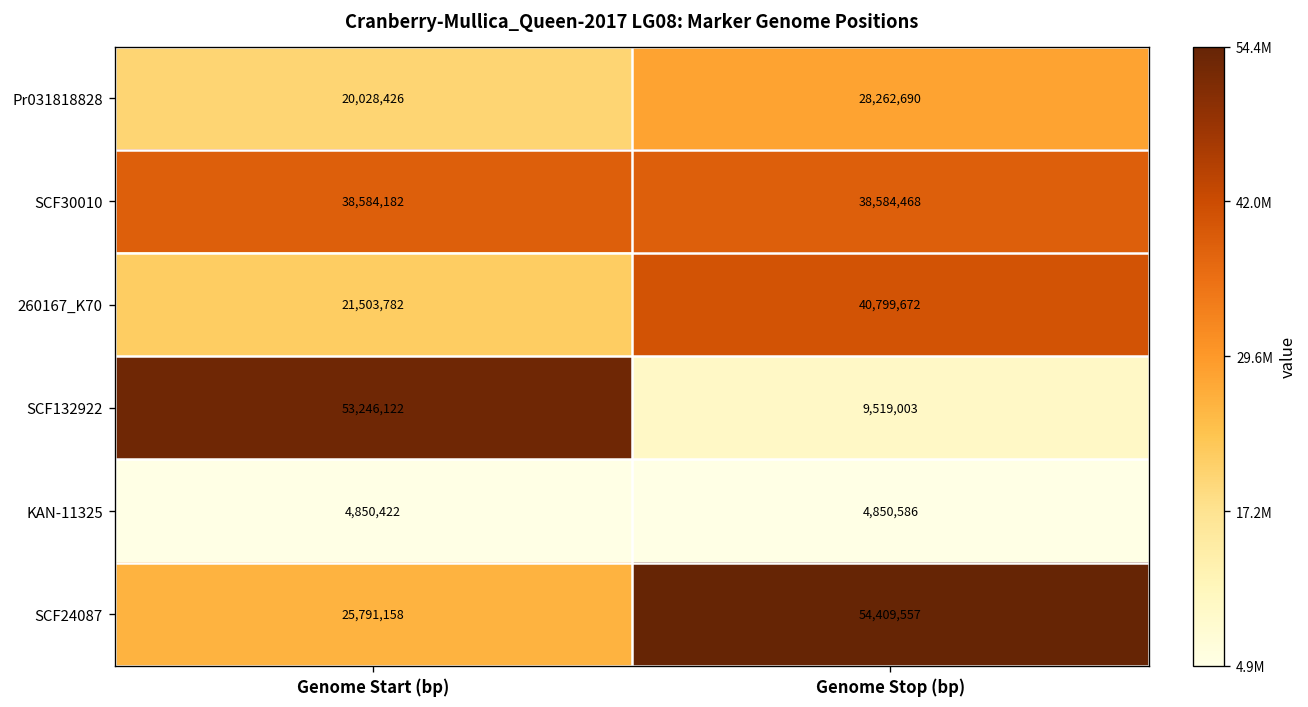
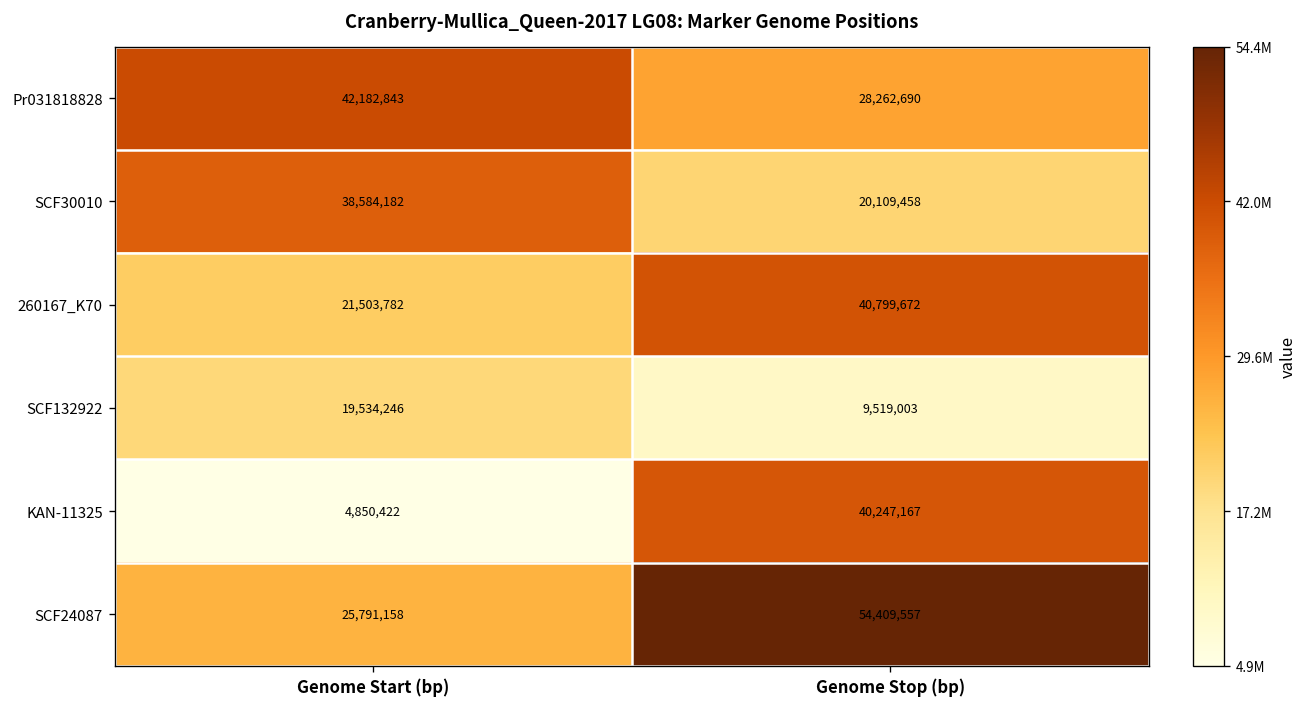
Pr031818828, Genome Start (bp): 20,028,426 -> 42,182,843
SCF30010, Genome Stop (bp): 38,584,468 -> 20,109,458
SCF132922, Genome Start (bp): 53,246,122 -> 19,534,246
KAN-11325, Genome Stop (bp): 4,850,586 -> 40,247,167
